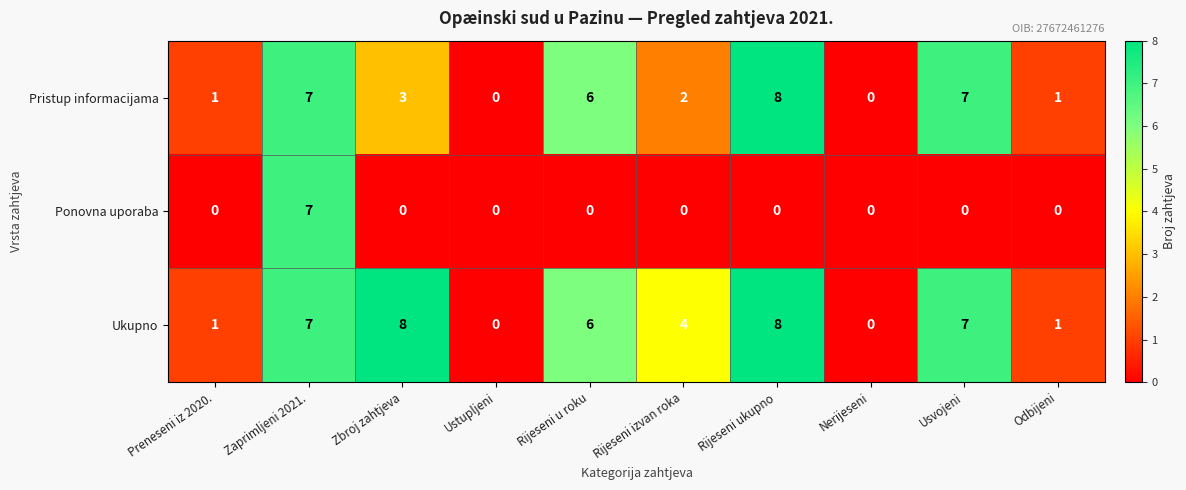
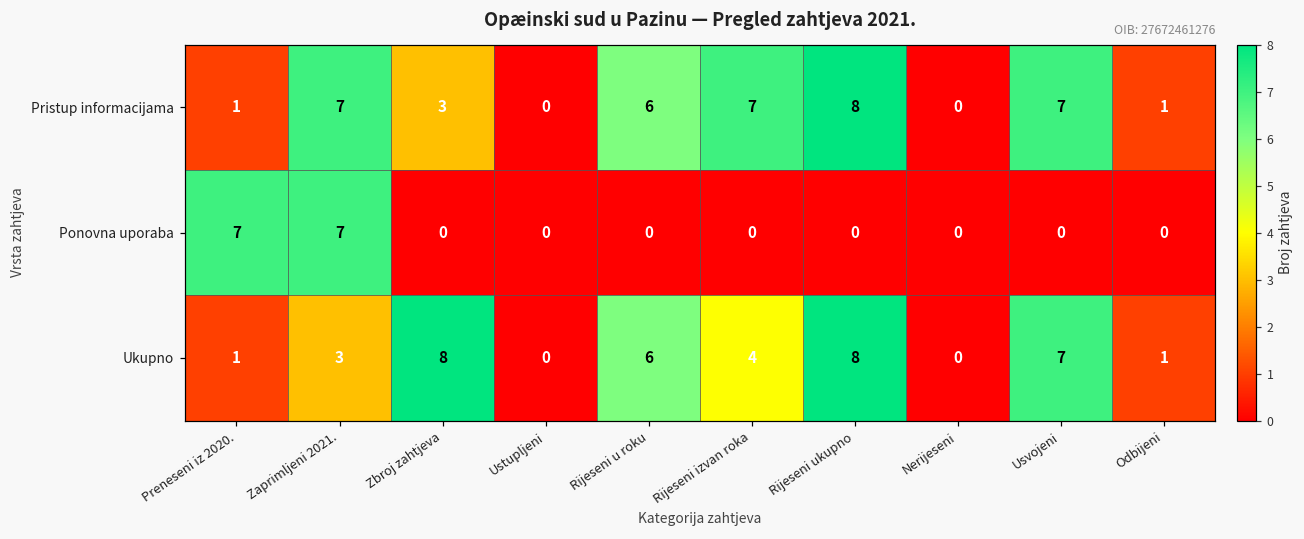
Pristup informacijama, Rijeseni izvan roka: 2 -> 7
Ponovna uporaba, Preneseni iz 2020.: 0 -> 7
Ukupno, Zaprimljeni 2021.: 7 -> 3
